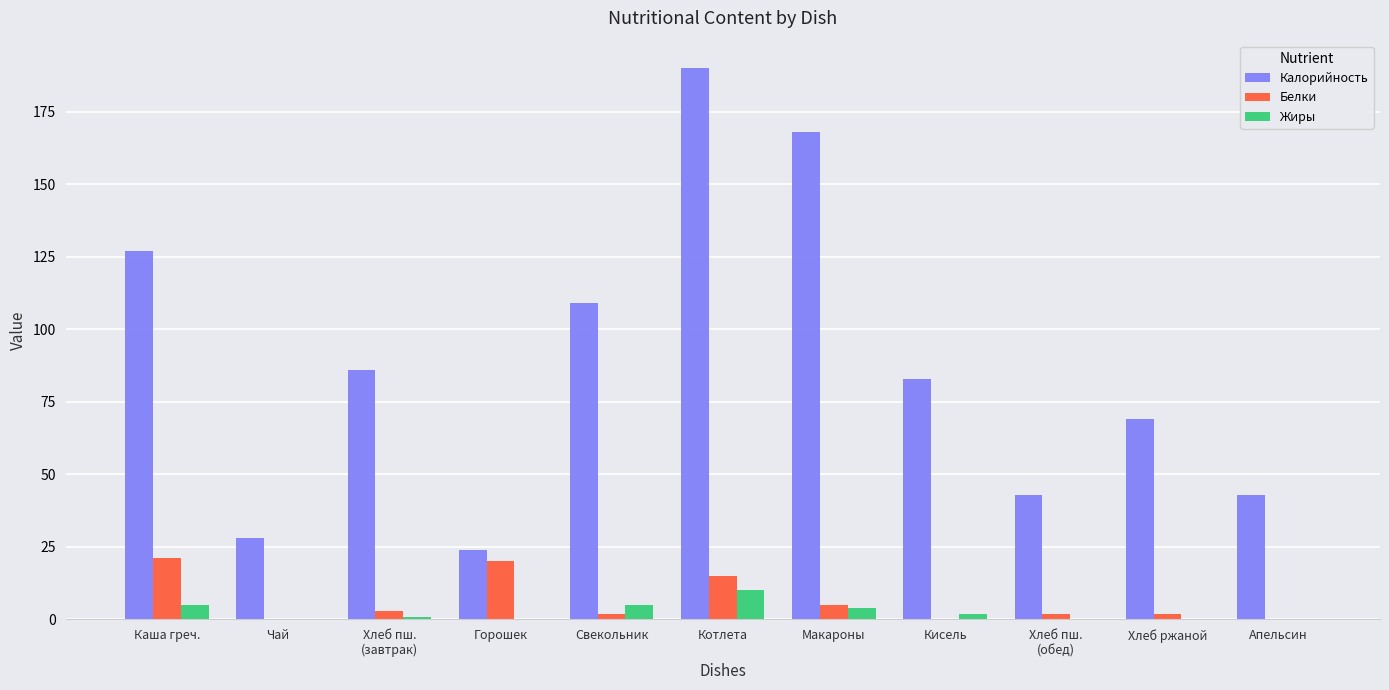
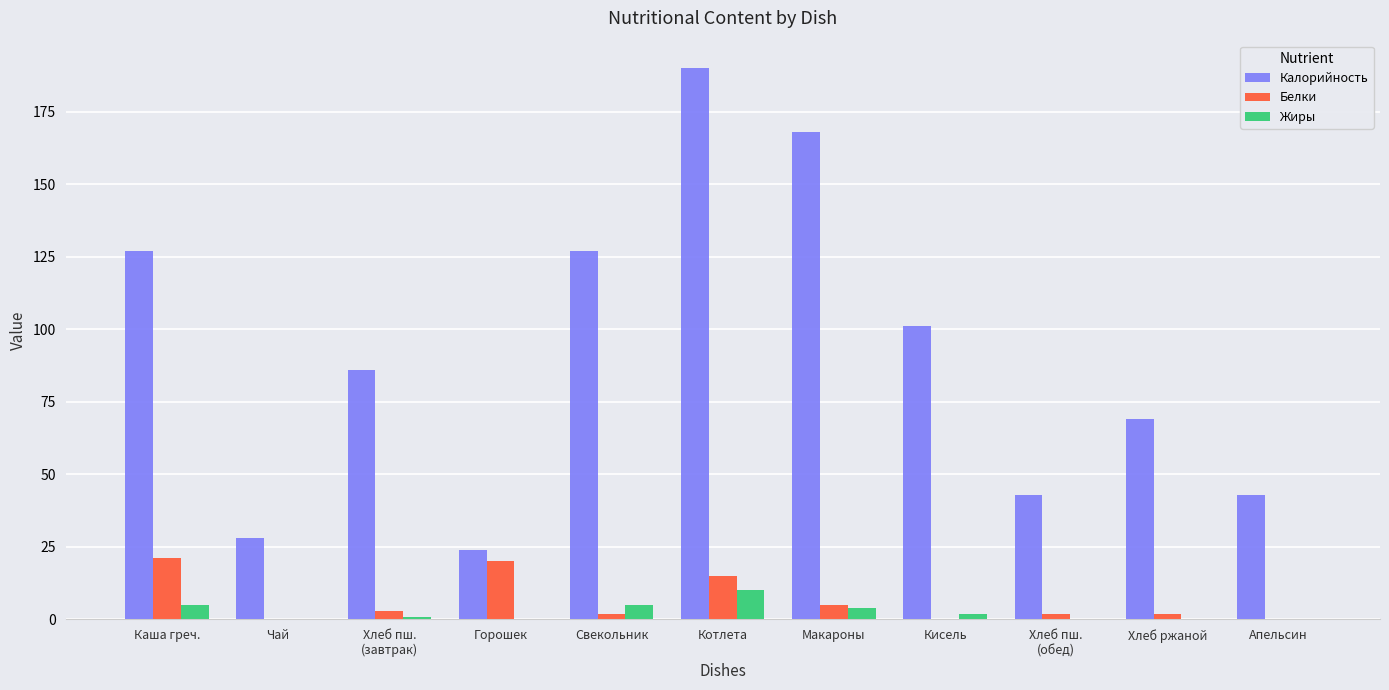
Калорийность, Свекольник: 109 -> 127
Калорийность, Кисель: 83 -> 101
